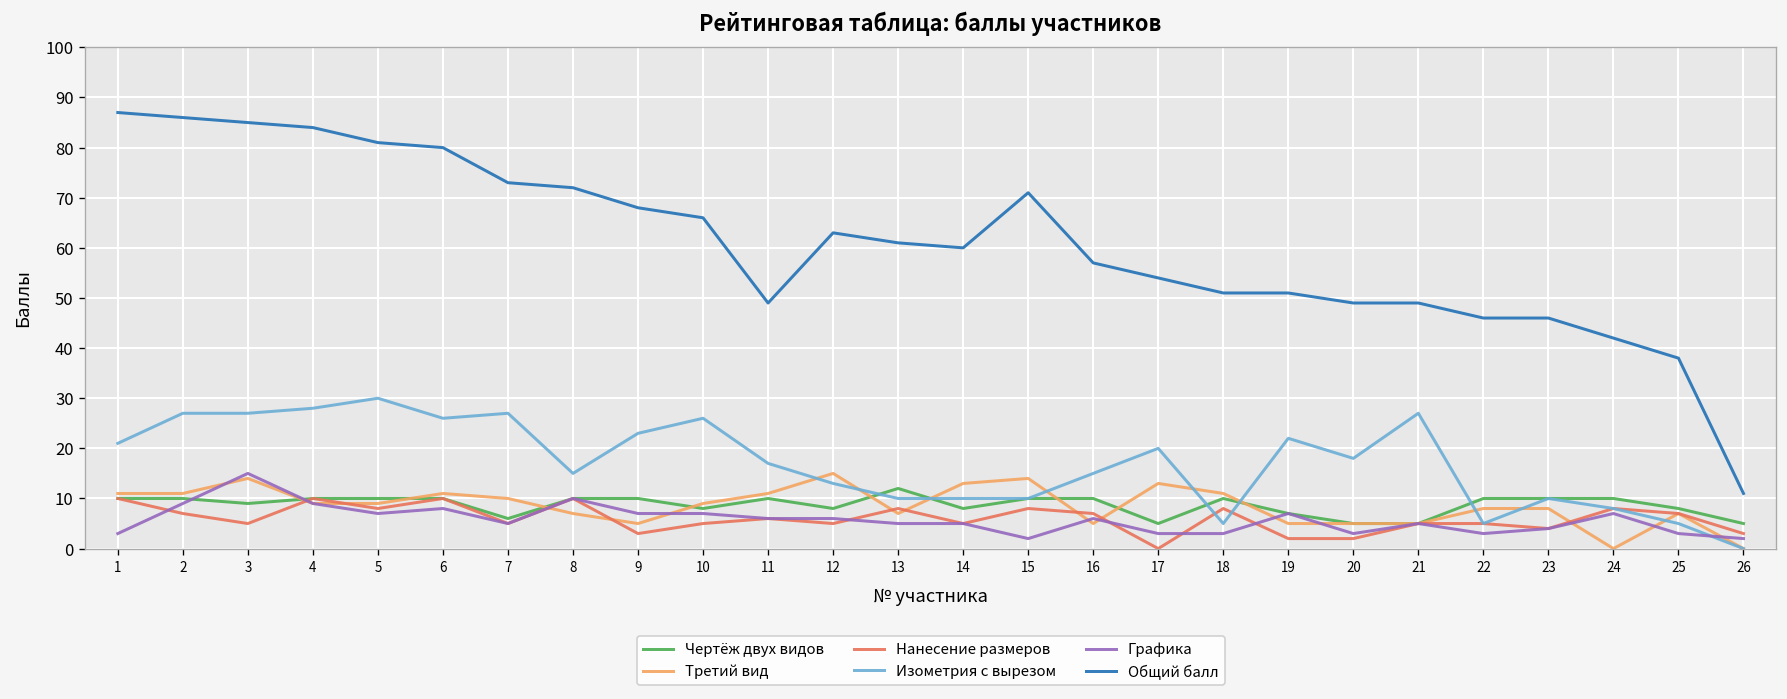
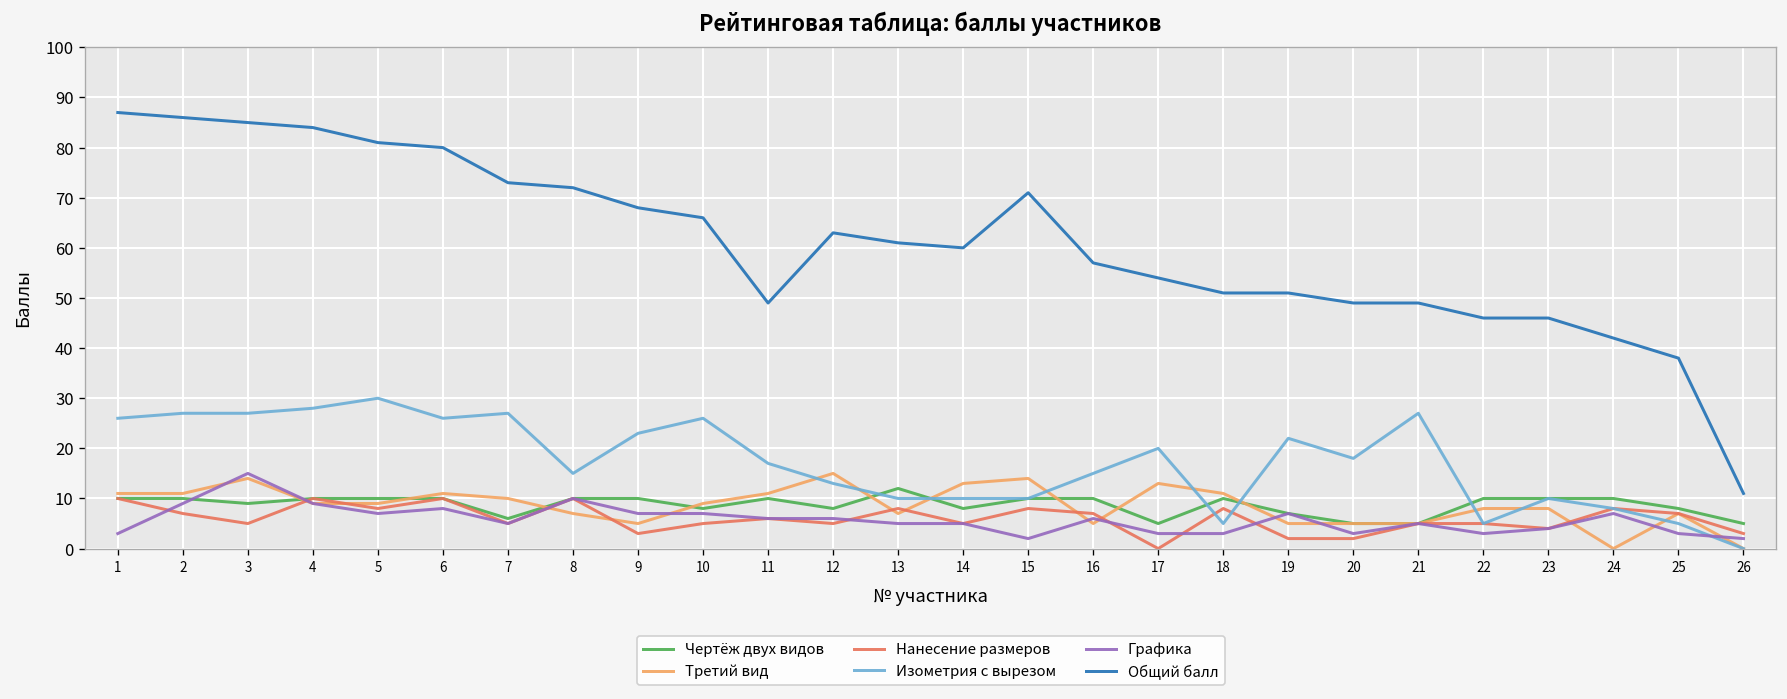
Изометрия с вырезом, 1: 21 -> 26
